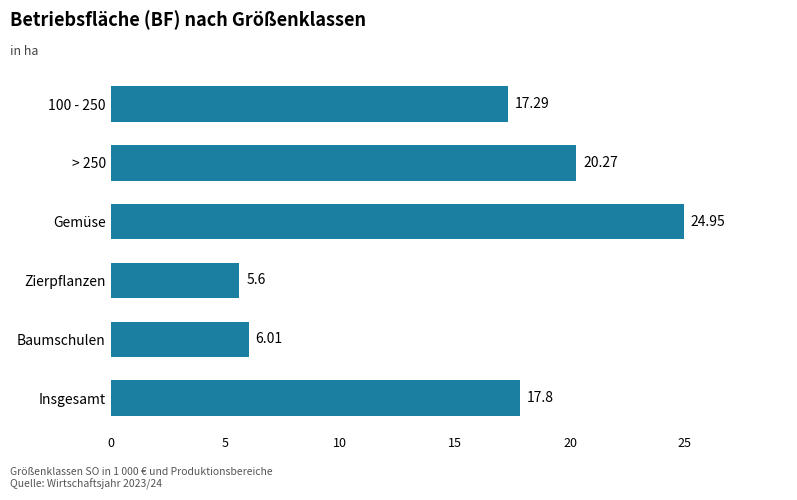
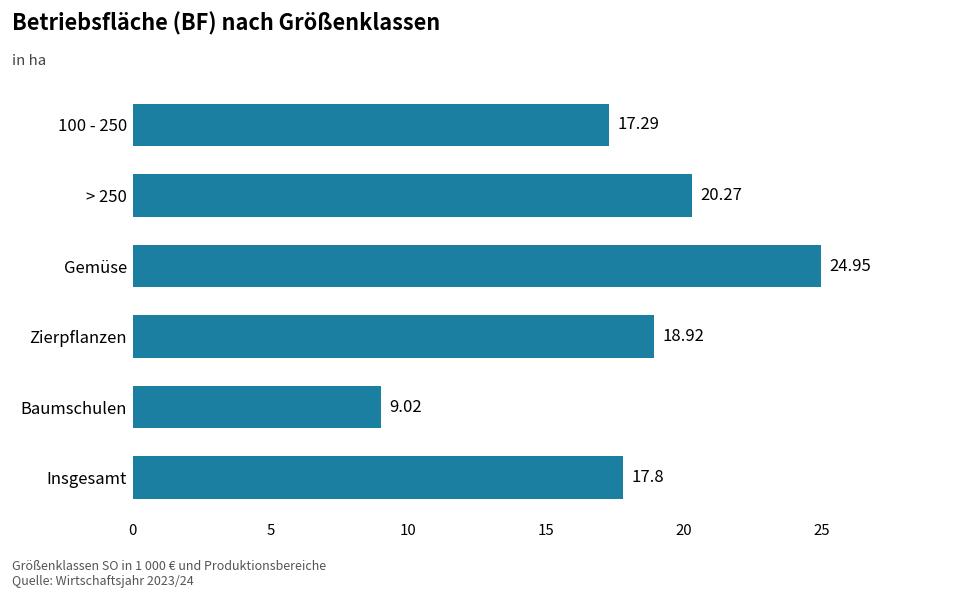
Zierpflanzen: 5.6 -> 18.92
Baumschulen: 6.01 -> 9.02
